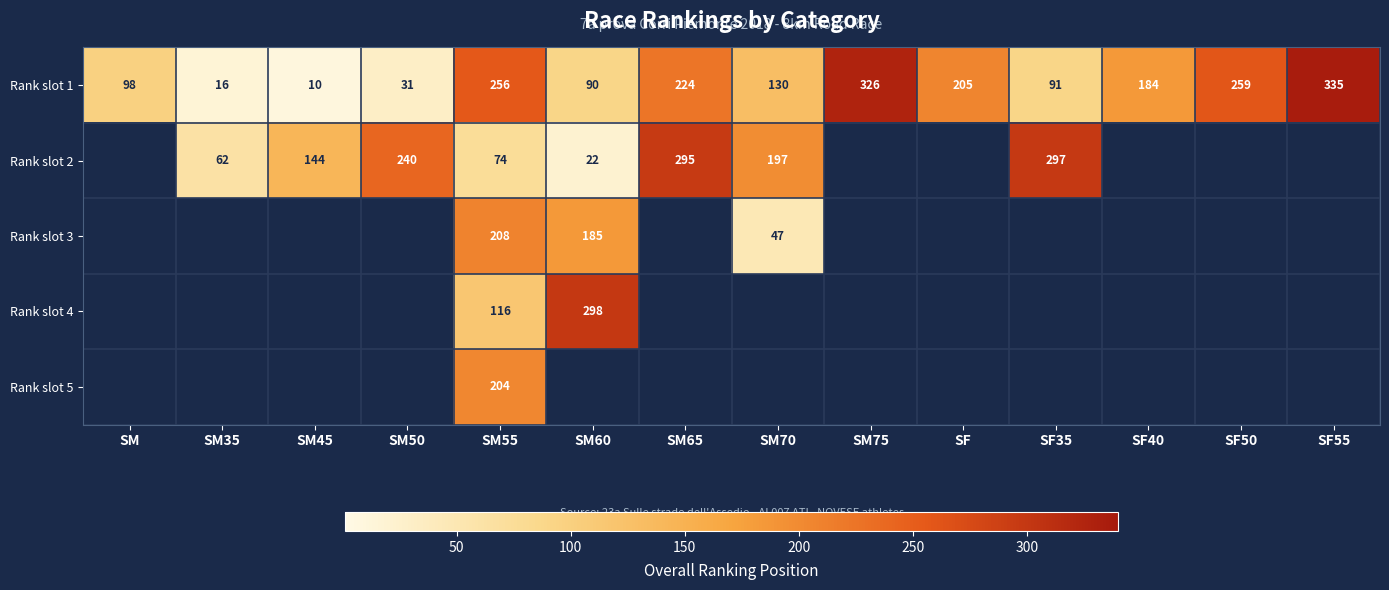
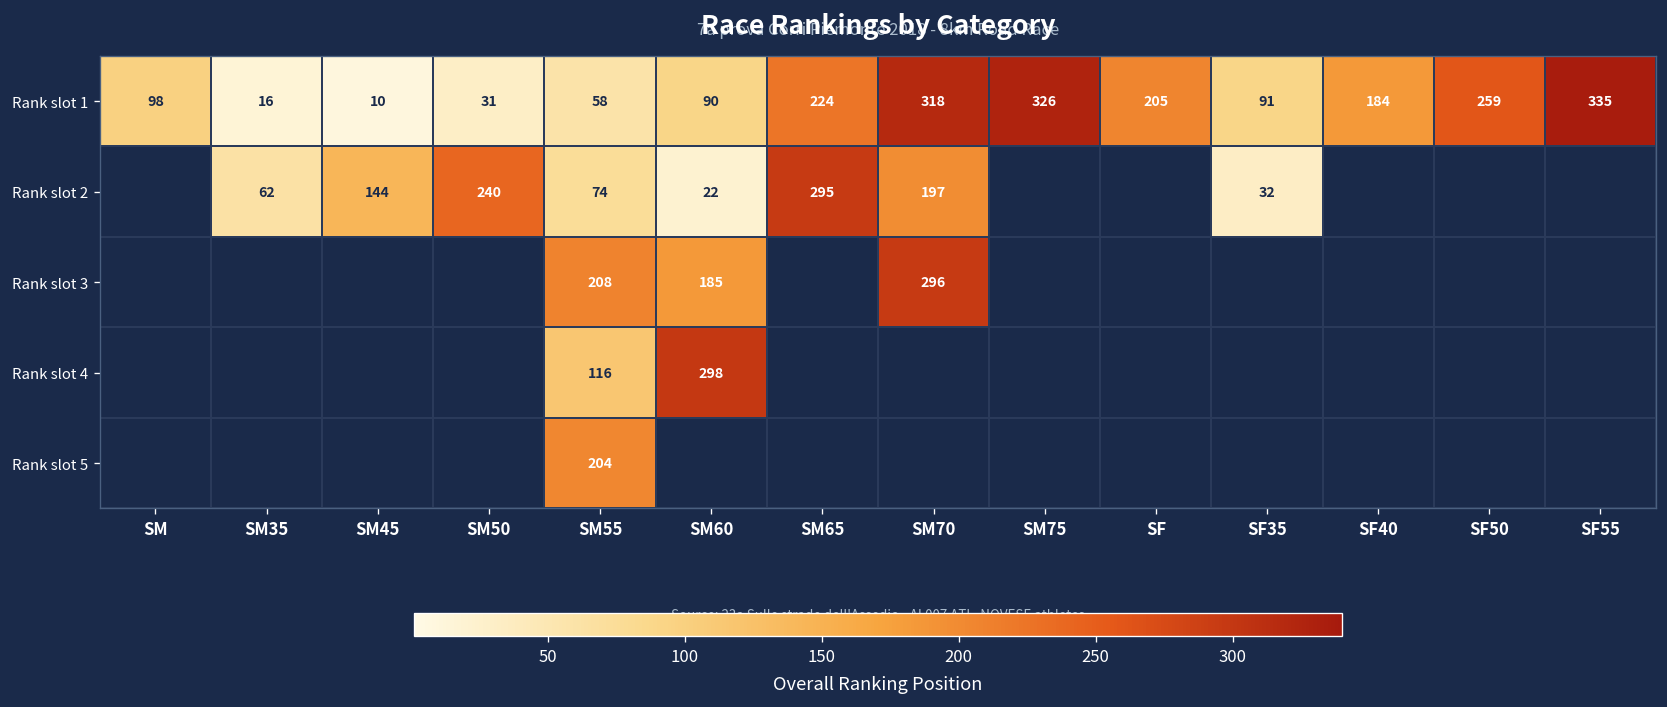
Rank slot 1, SM55: 256 -> 58
Rank slot 1, SM70: 130 -> 318
Rank slot 2, SF35: 297 -> 32
Rank slot 3, SM70: 47 -> 296
